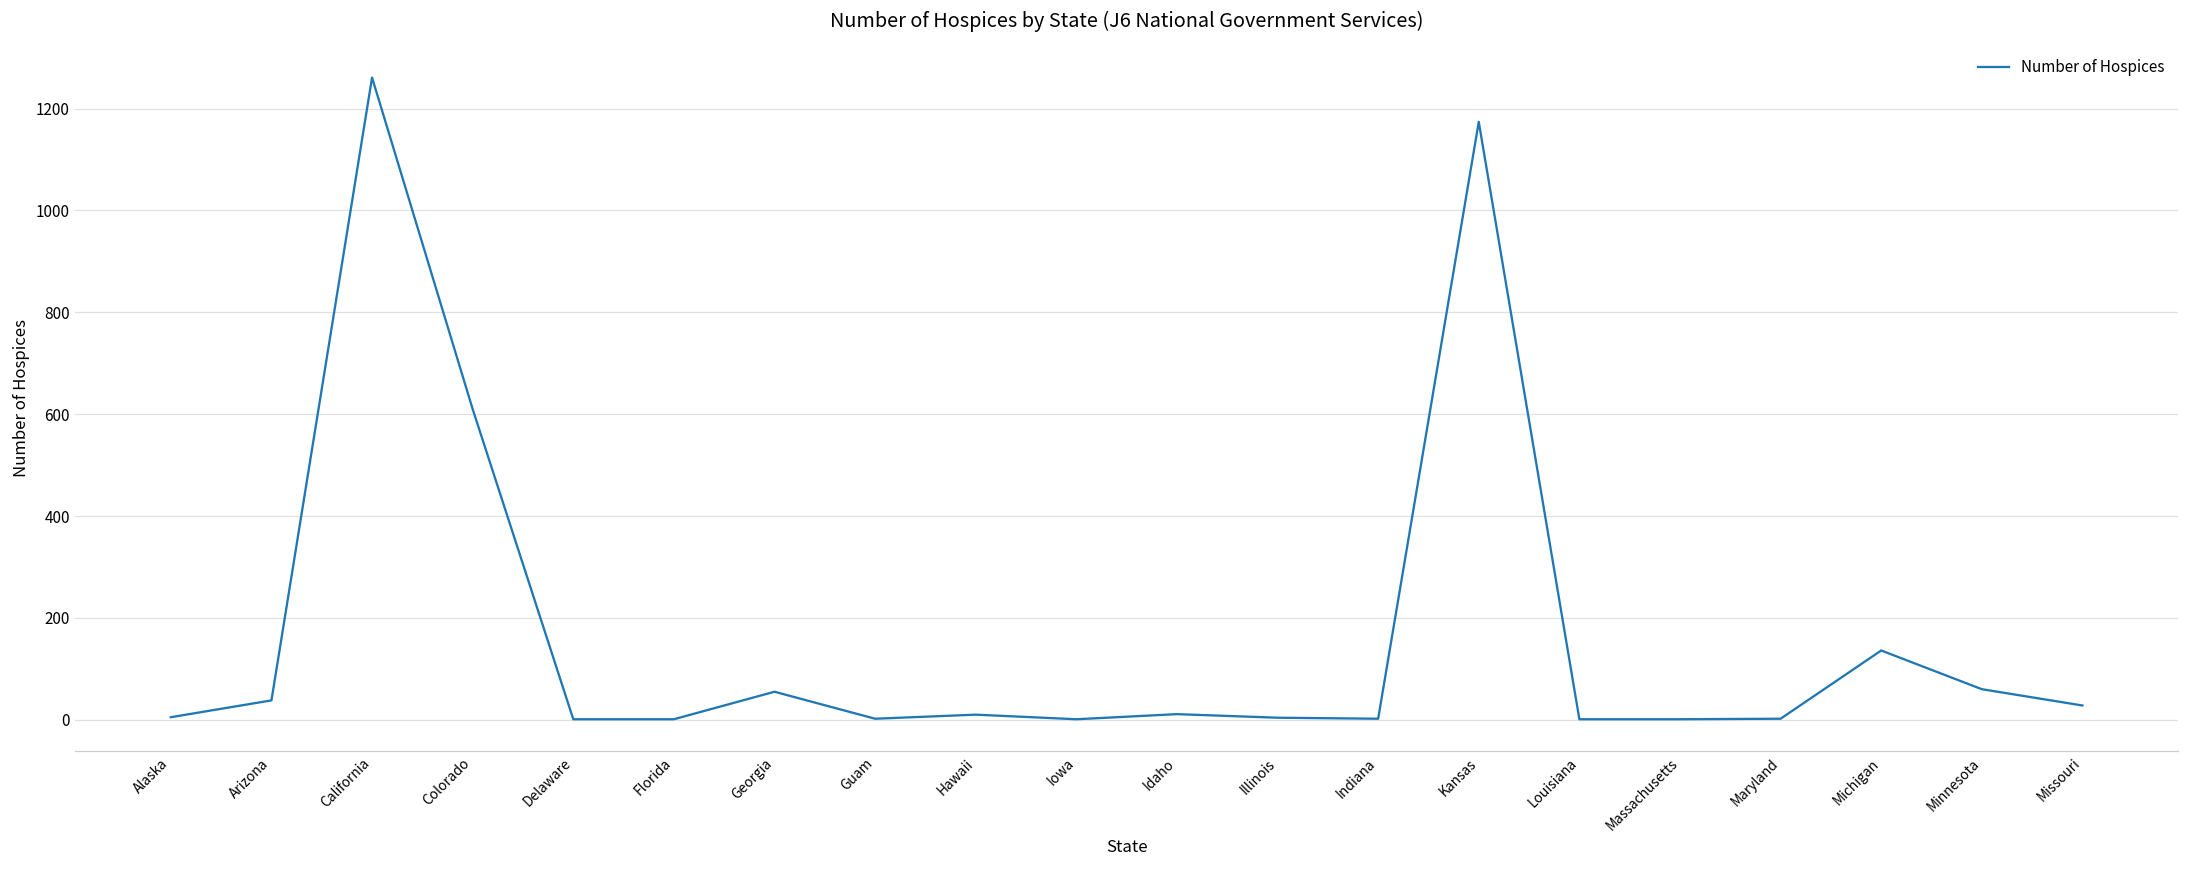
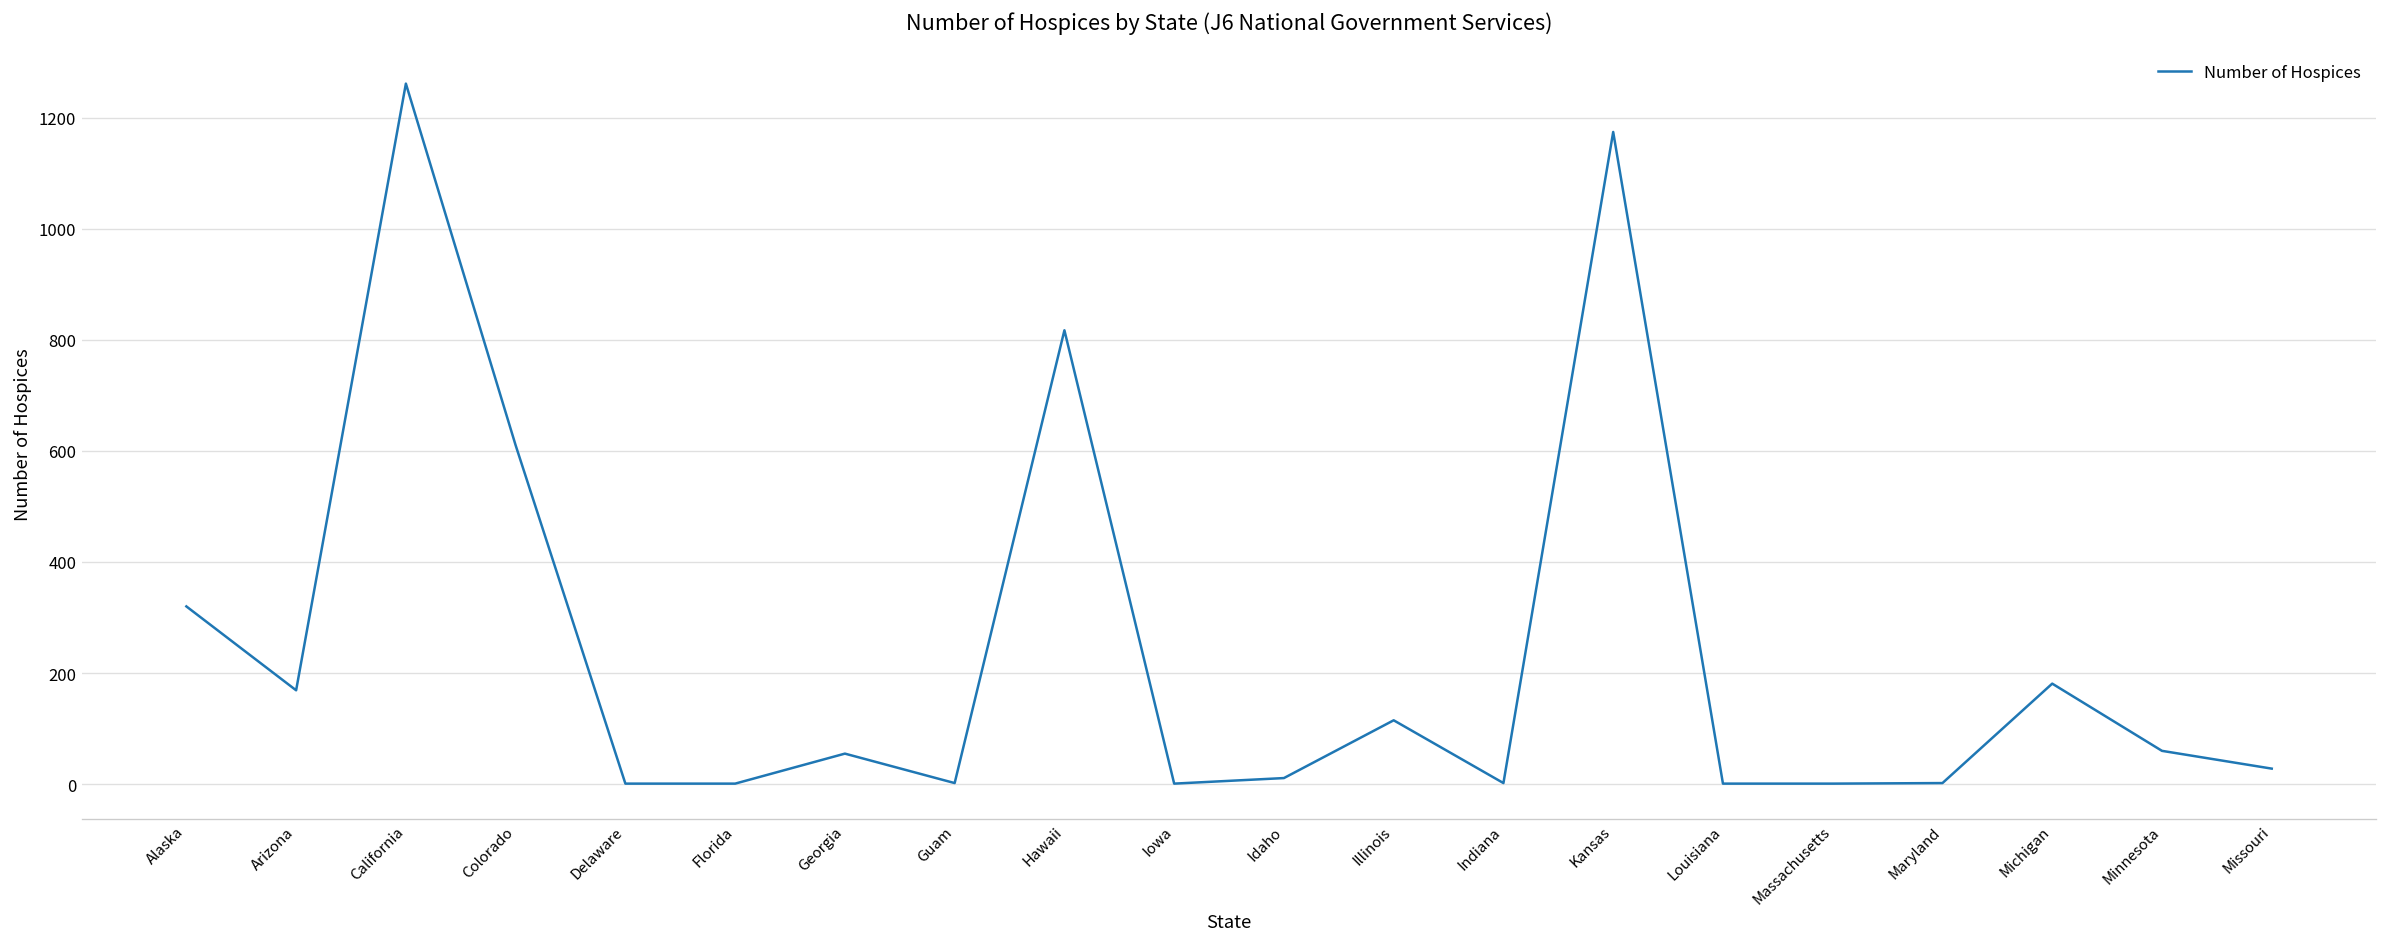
Alaska: 10 -> 320
Arizona: 40 -> 170
Hawaii: 10 -> 820
Illinois: 0 -> 120
Michigan: 140 -> 180
